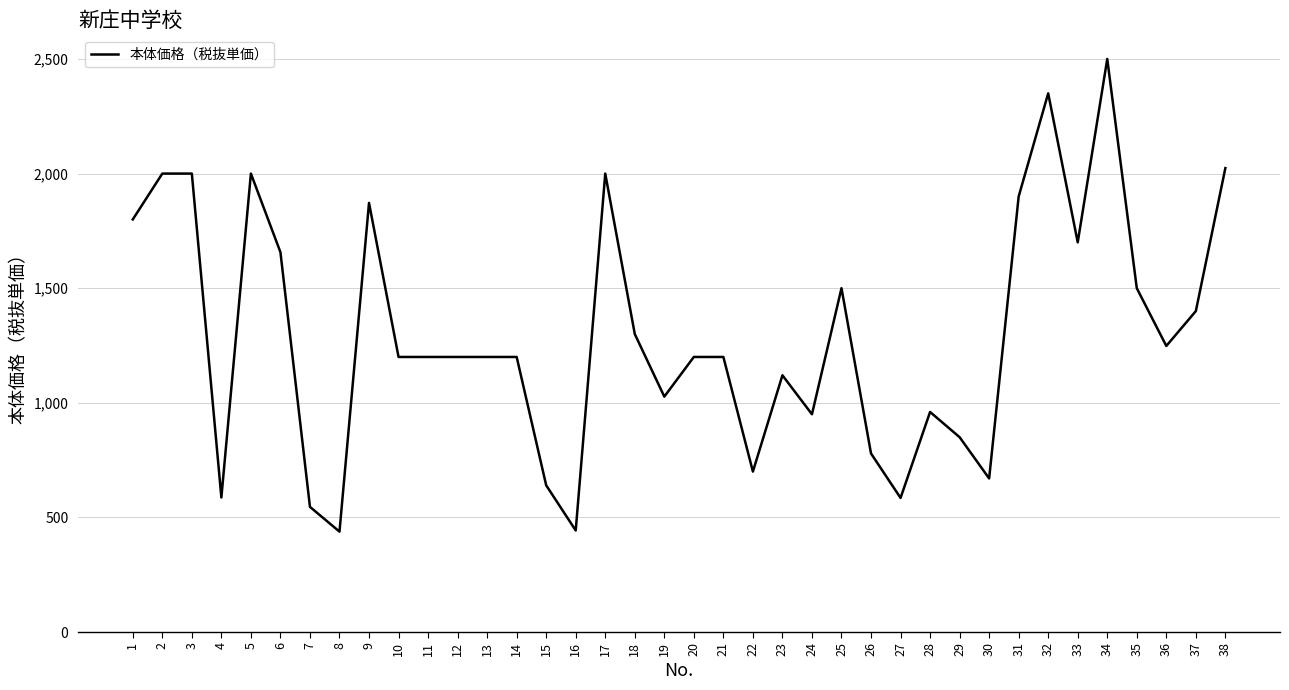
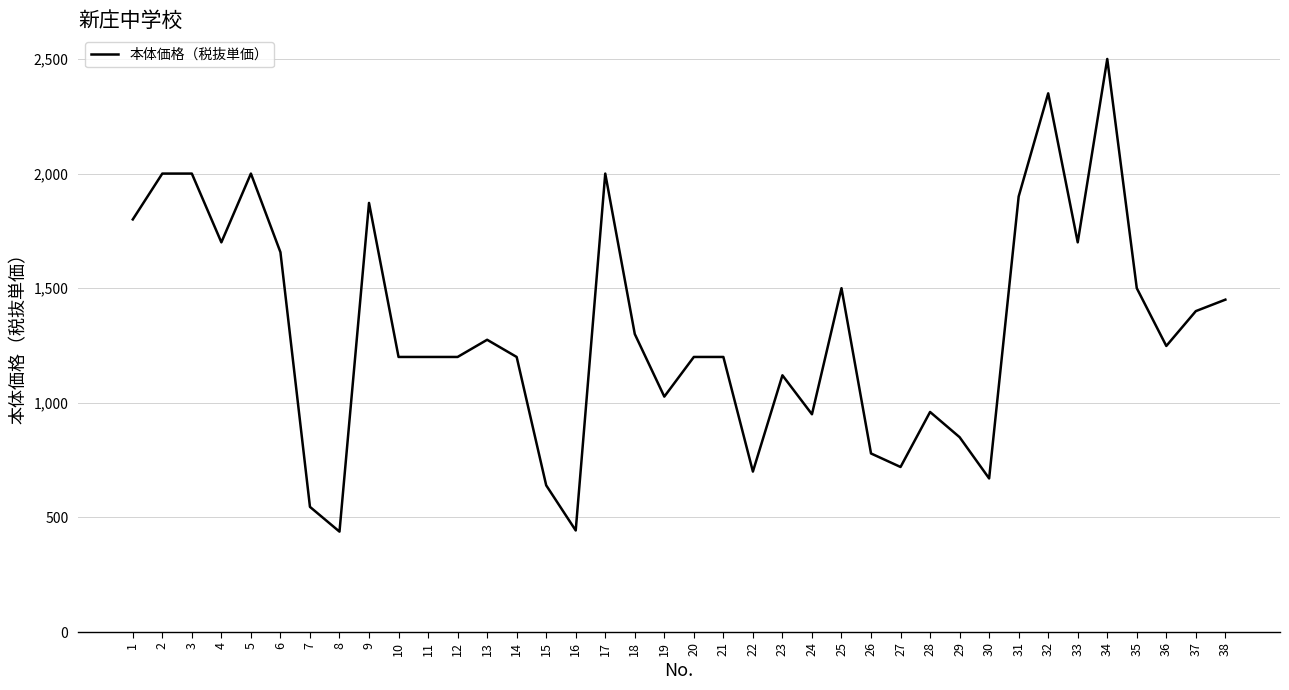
4: 590 -> 1,700
13: 1,200 -> 1,280
27: 590 -> 720
38: 2,020 -> 1,450
